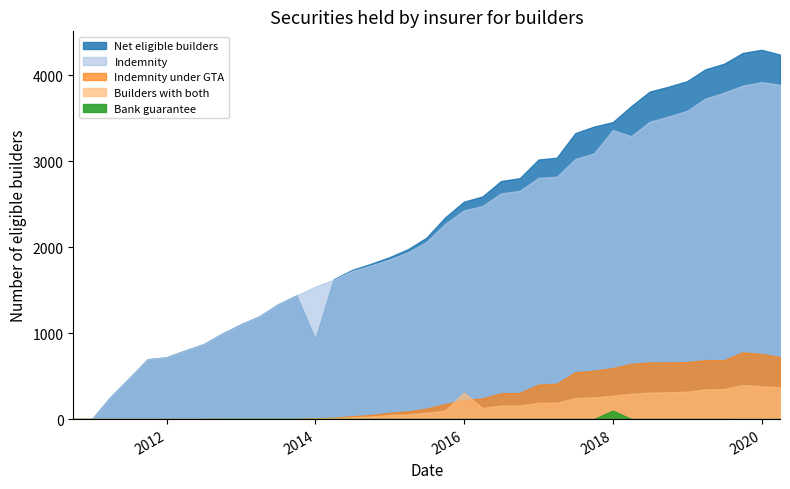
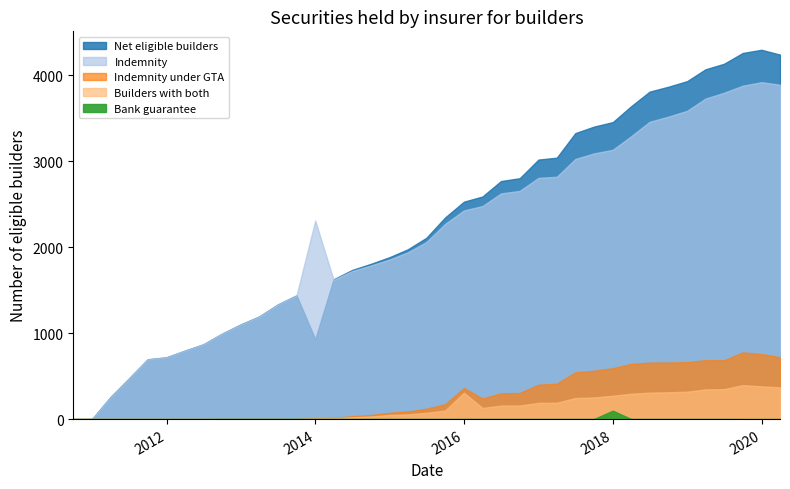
Indemnity, 2014: 1500 -> 2300
Indemnity under GTA, 2016: 200 -> 400
Indemnity, 2018: 3400 -> 3100
